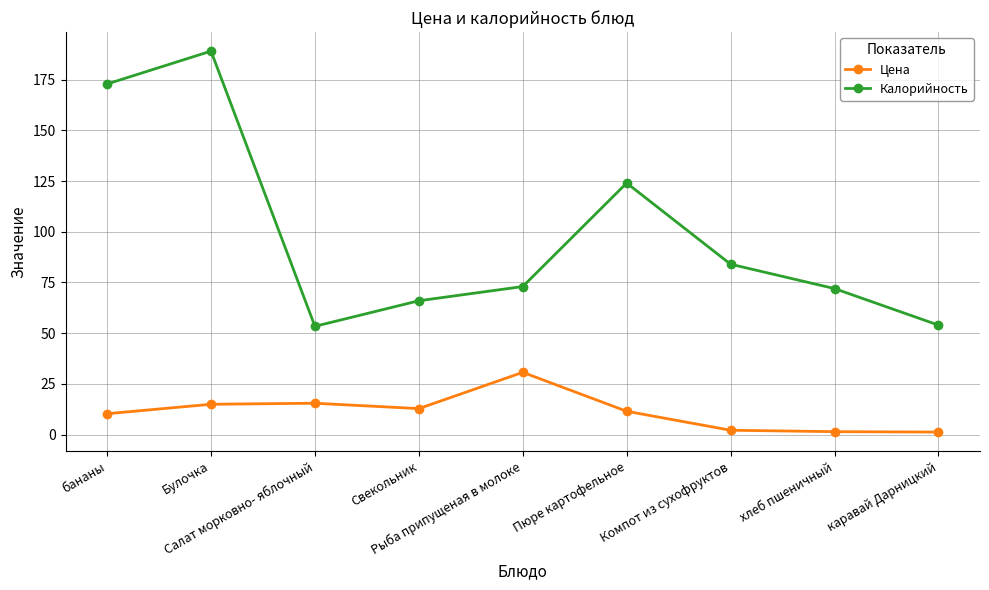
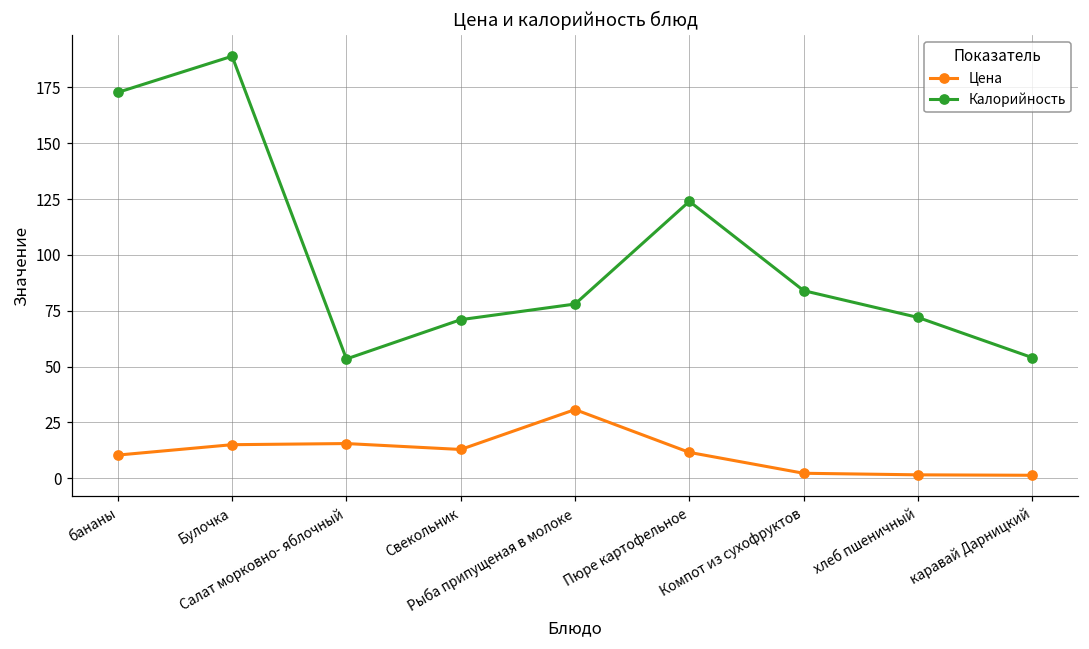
Калорийность, Свекольник: 66 -> 71
Калорийность, Рыба припущеная в молоке: 73 -> 78
